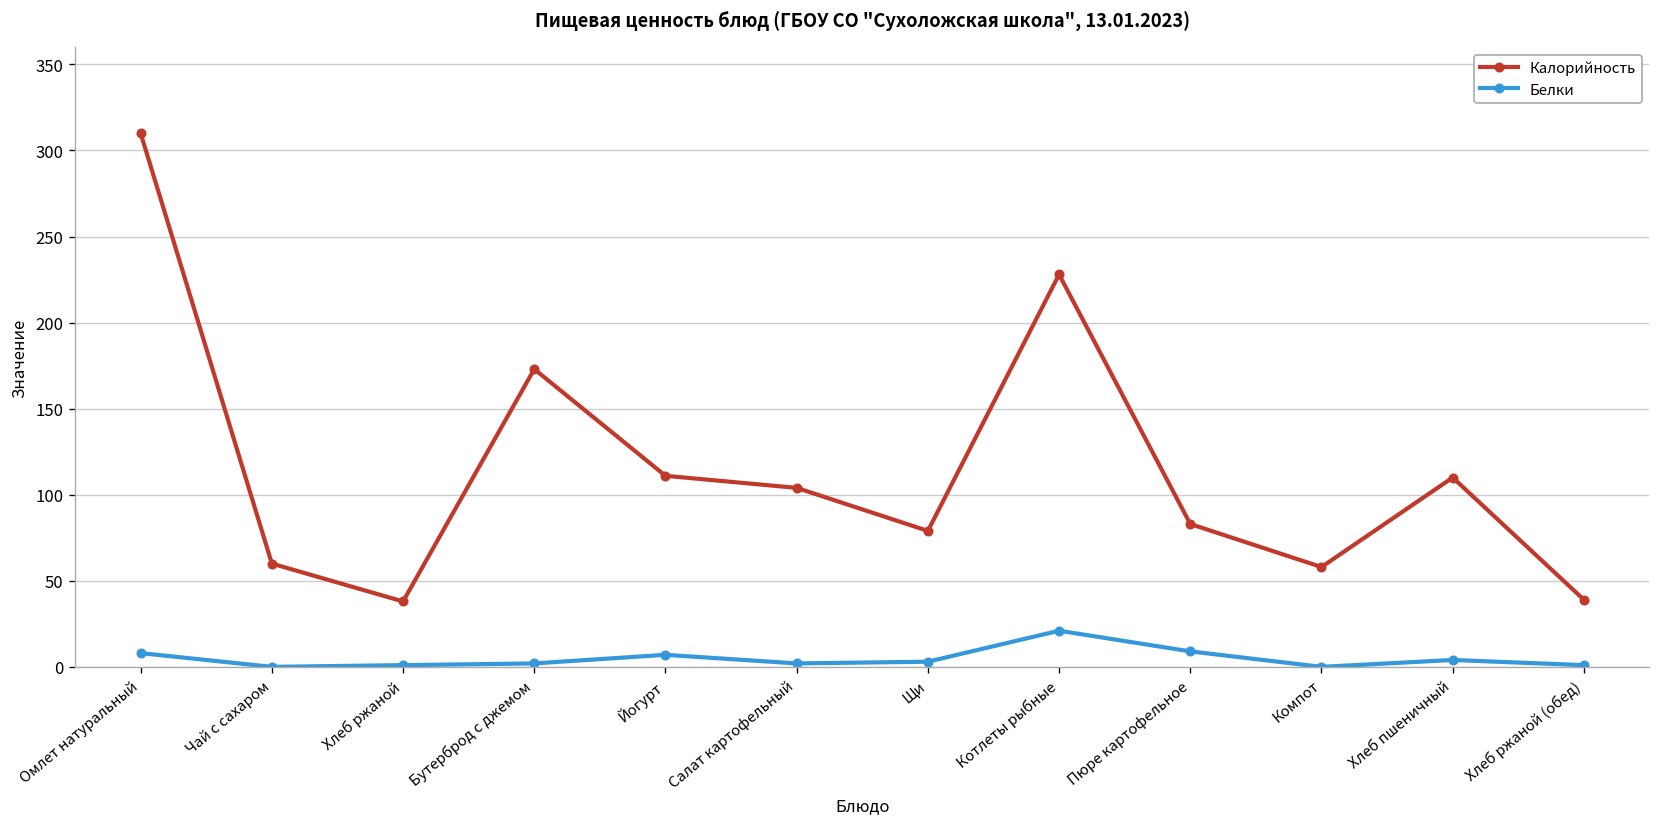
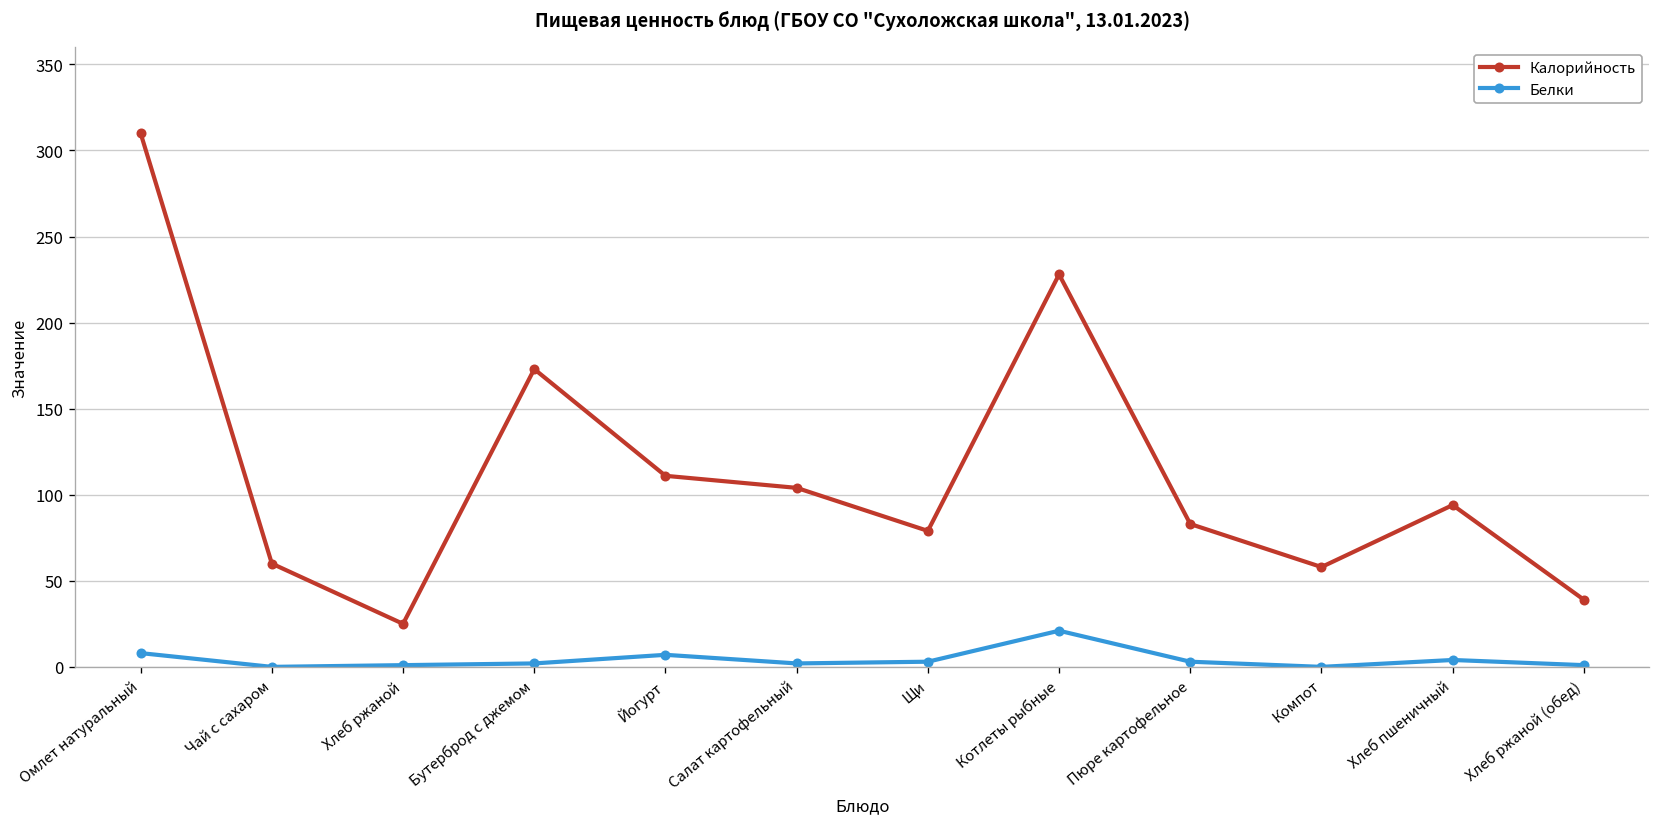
Калорийность, Хлеб ржаной: 38 -> 25
Белки, Пюре картофельное: 9 -> 3
Калорийность, Хлеб пшеничный: 110 -> 94
